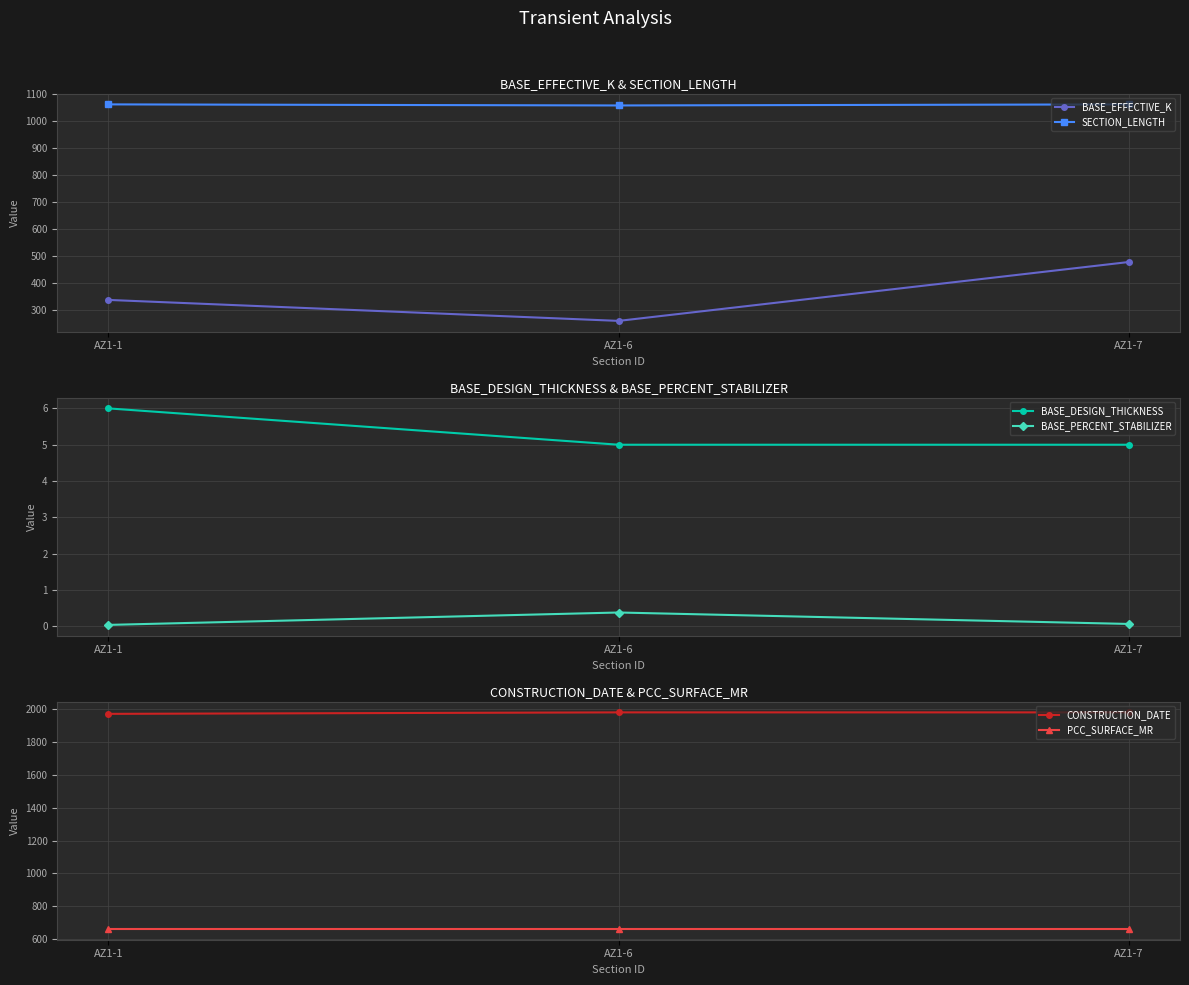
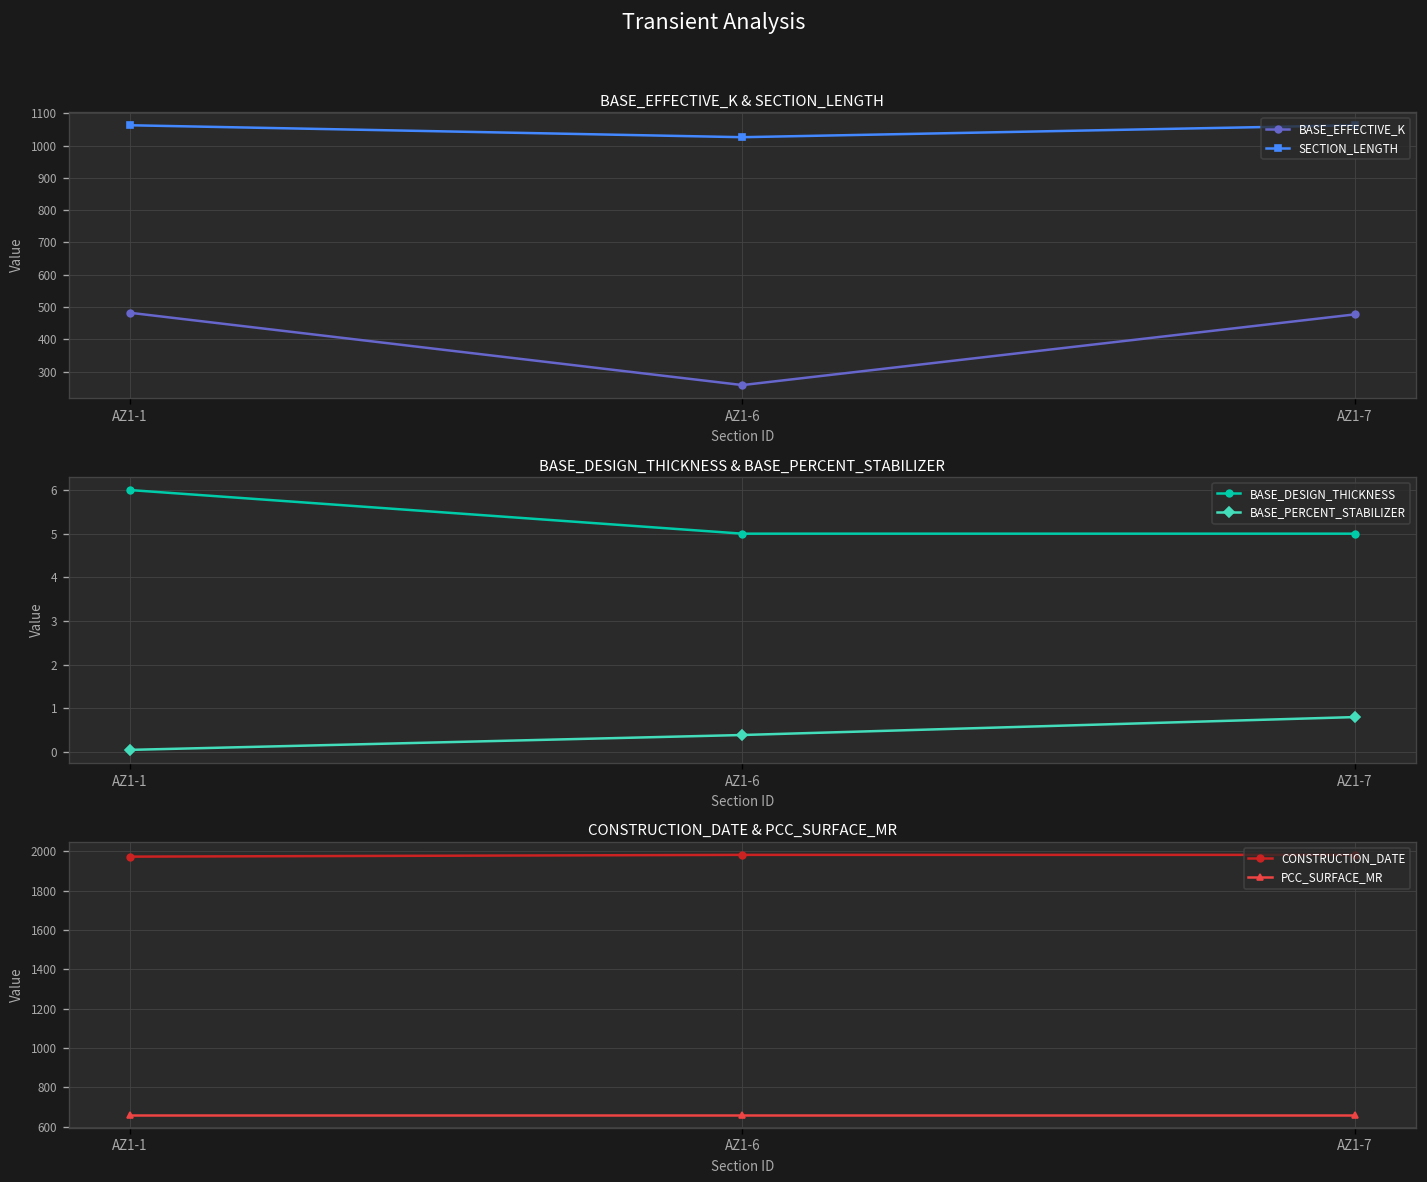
BASE_EFFECTIVE_K & SECTION_LENGTH, BASE_EFFECTIVE_K, AZ1-1: 340 -> 480
BASE_EFFECTIVE_K & SECTION_LENGTH, SECTION_LENGTH, AZ1-6: 1060 -> 1030
BASE_DESIGN_THICKNESS & BASE_PERCENT_STABILIZER, BASE_PERCENT_STABILIZER, AZ1-7: 0.1 -> 0.8
